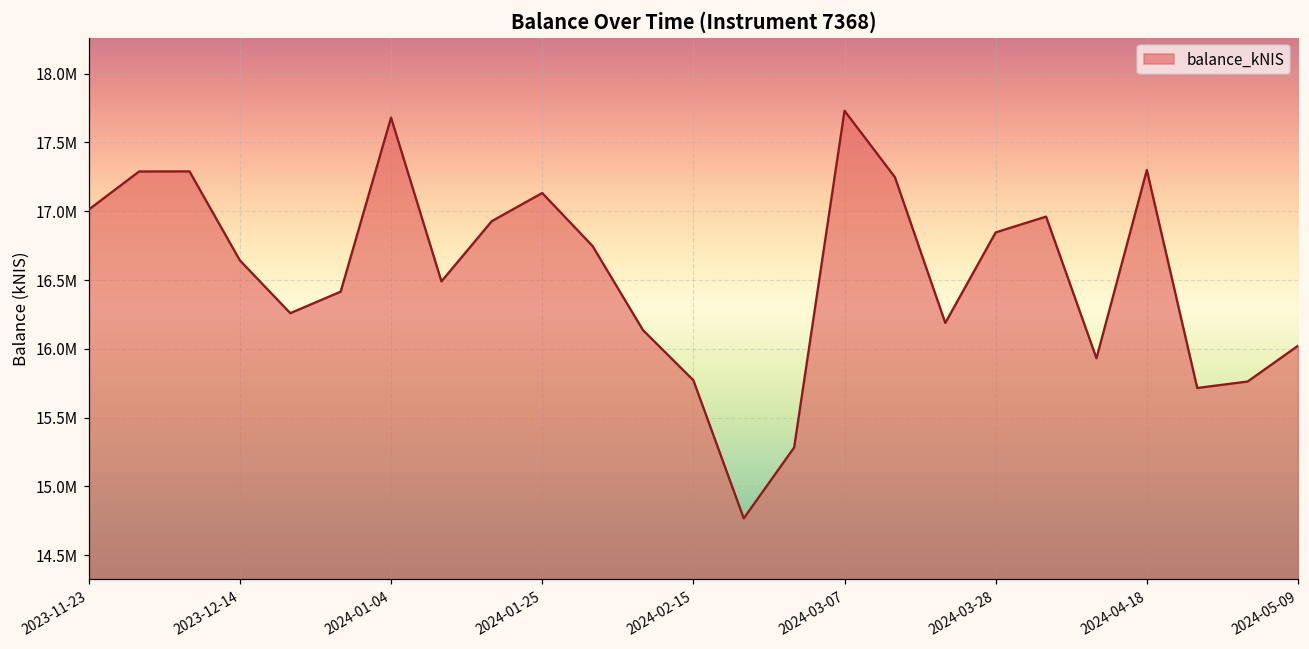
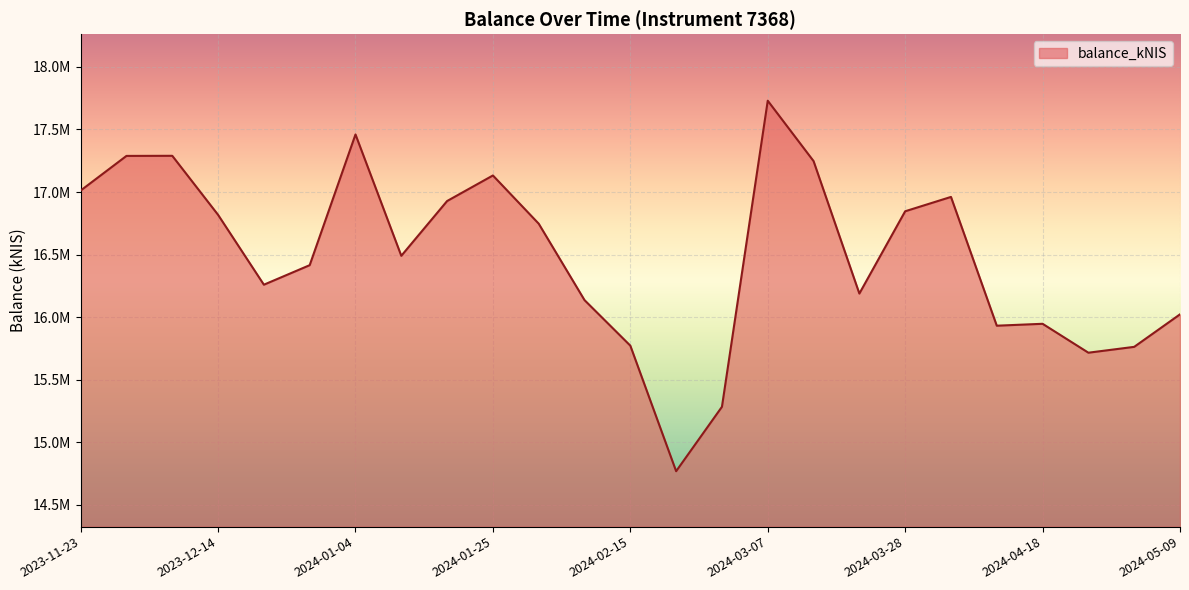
2023-12-14: 16640000 -> 16820000
2024-01-04: 17680000 -> 17460000
2024-04-18: 17300000 -> 15950000
